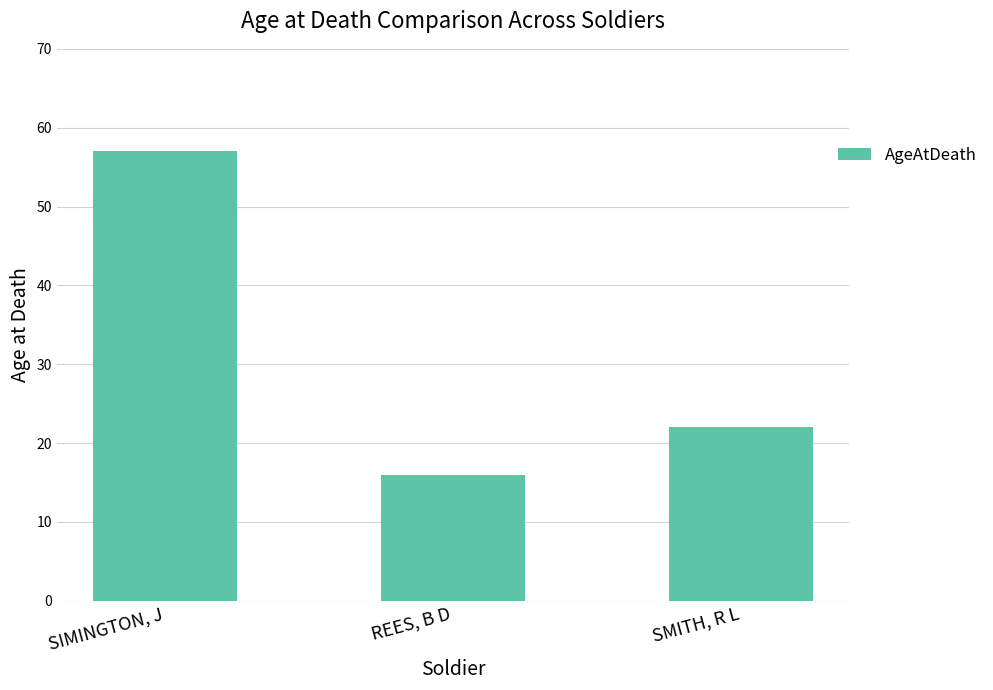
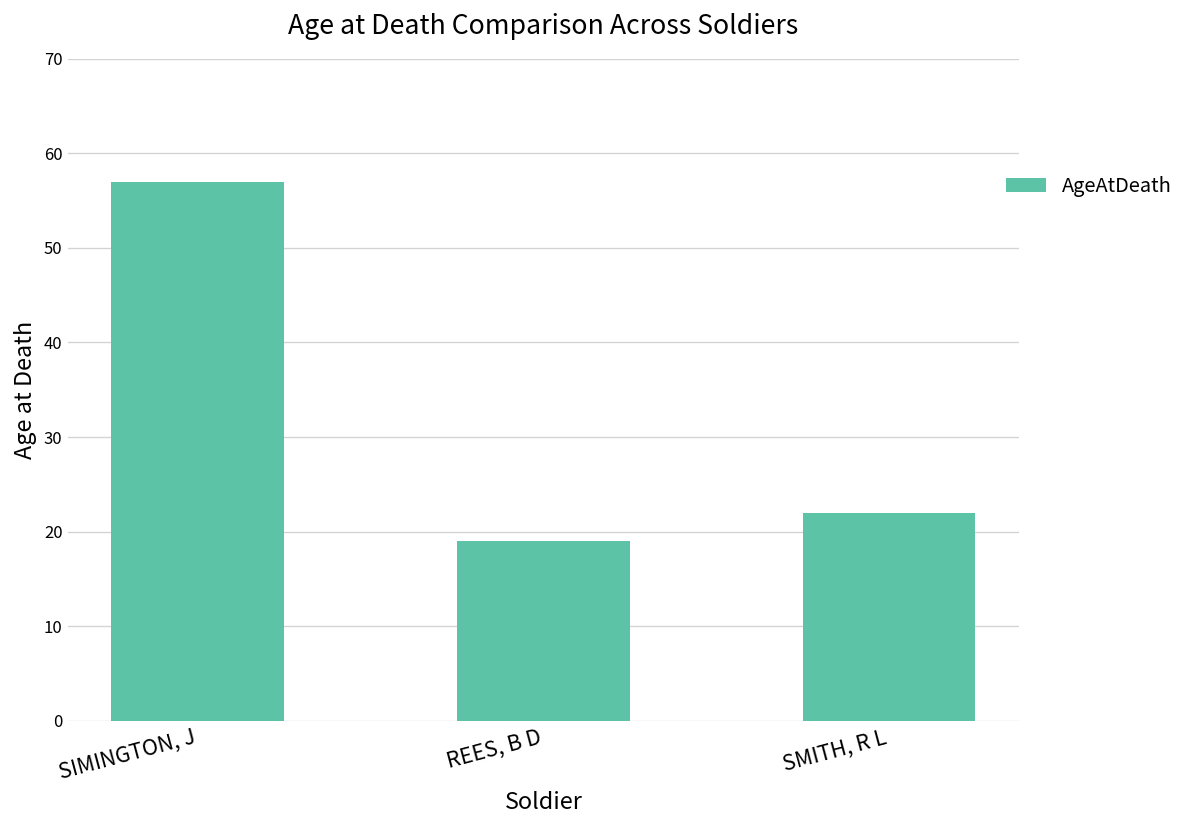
REES, B D: 16 -> 19
